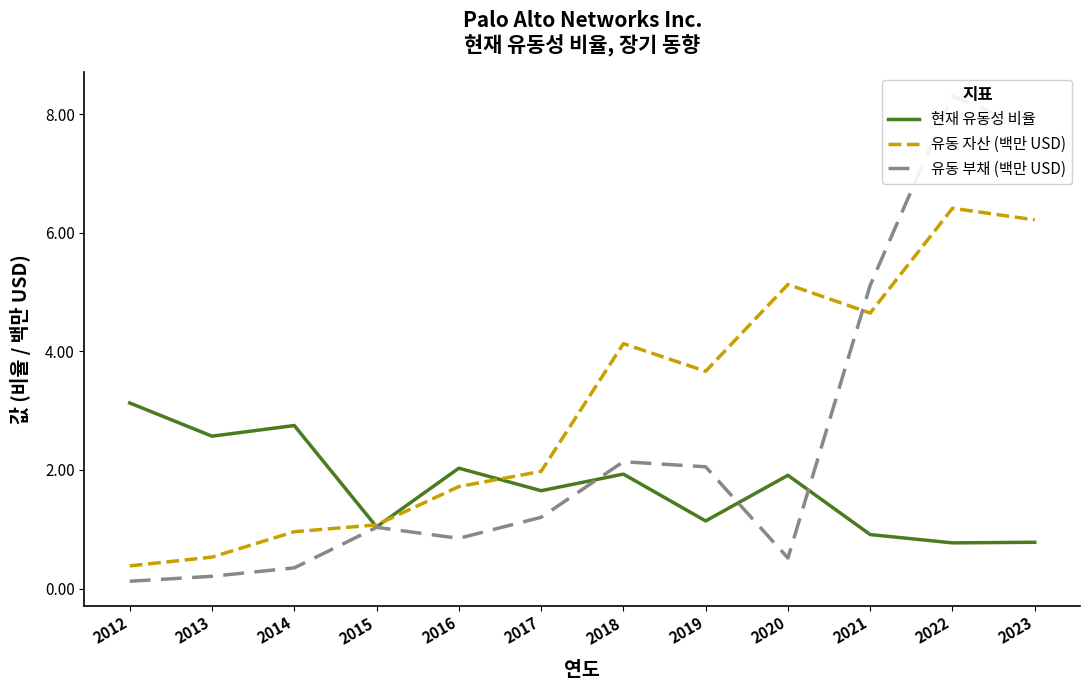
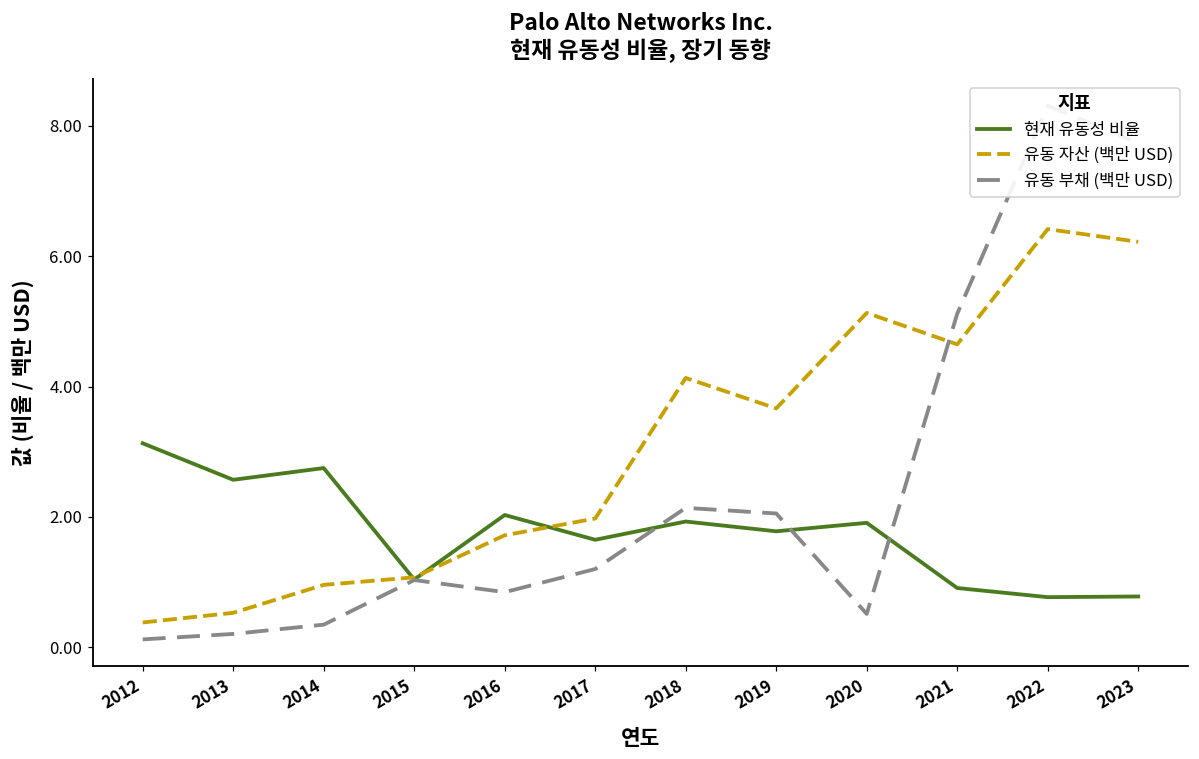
현재 유동성 비율, 2019: 1.1 -> 1.8
